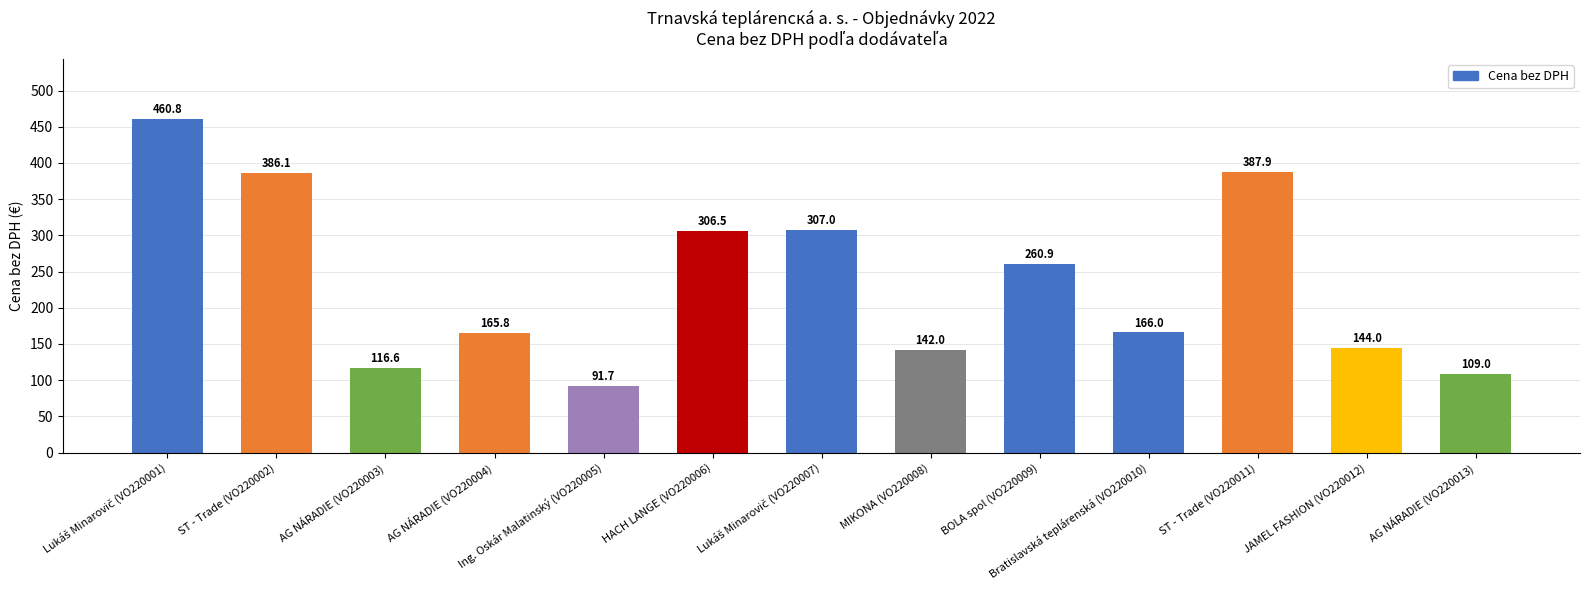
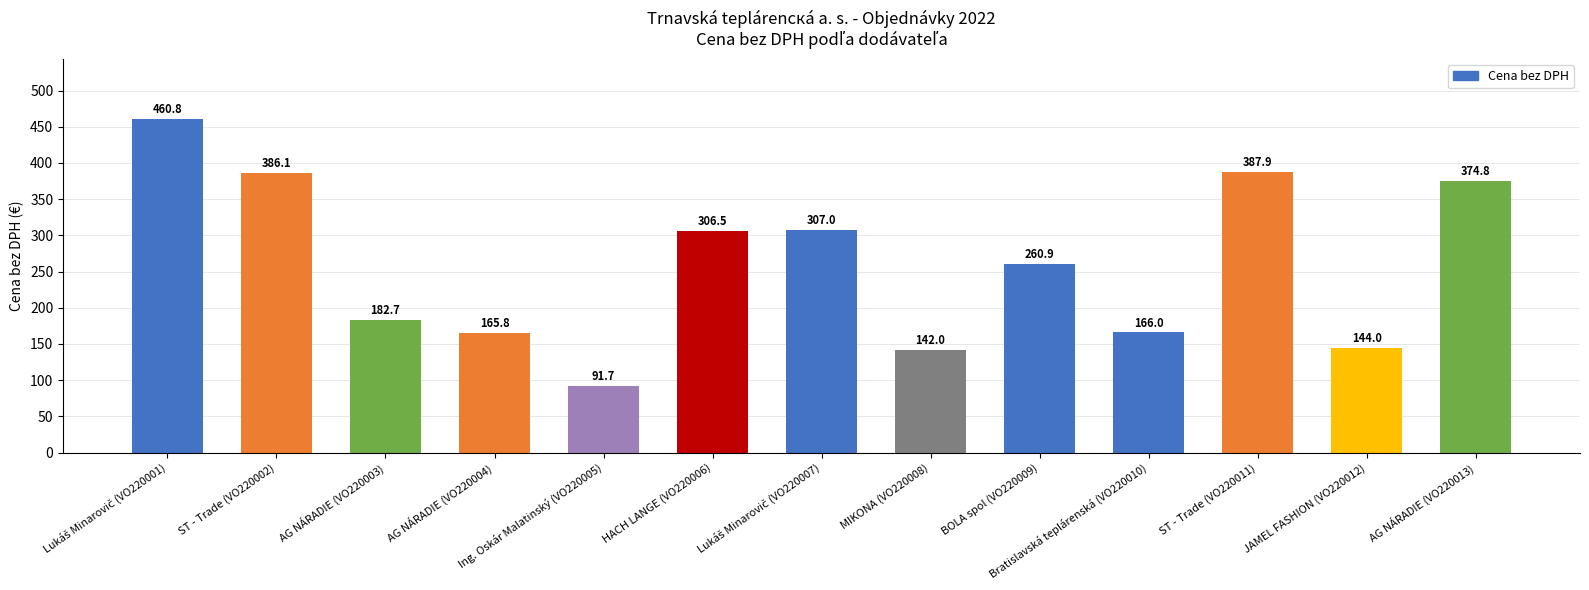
AG NÁRADIE (VO220003): 116.6 -> 182.7
AG NÁRADIE (VO220013): 109.0 -> 374.8
